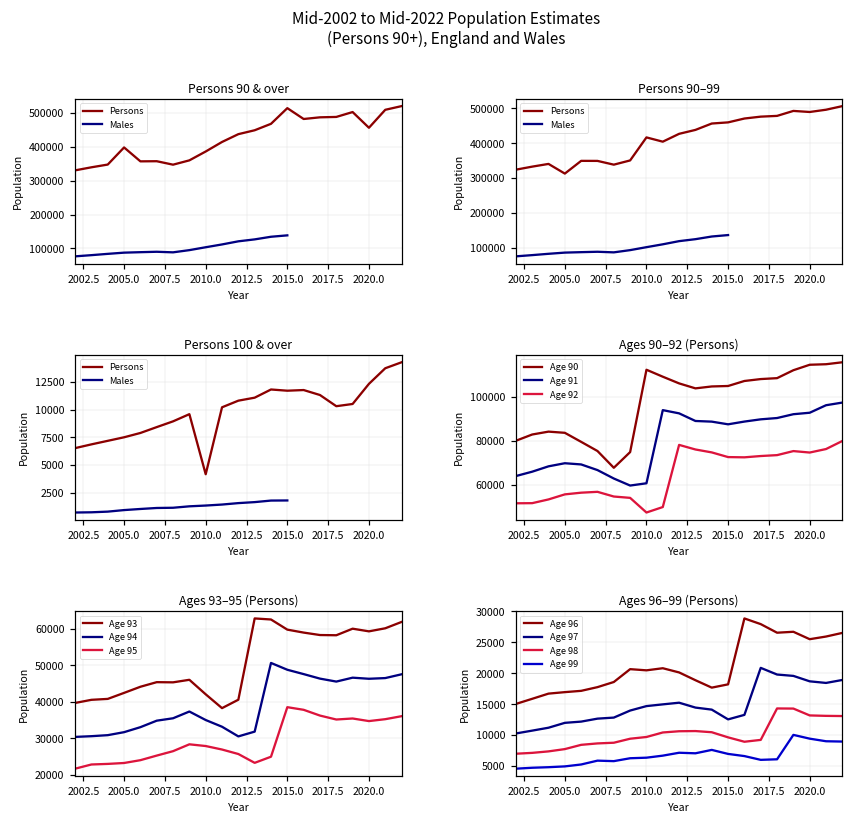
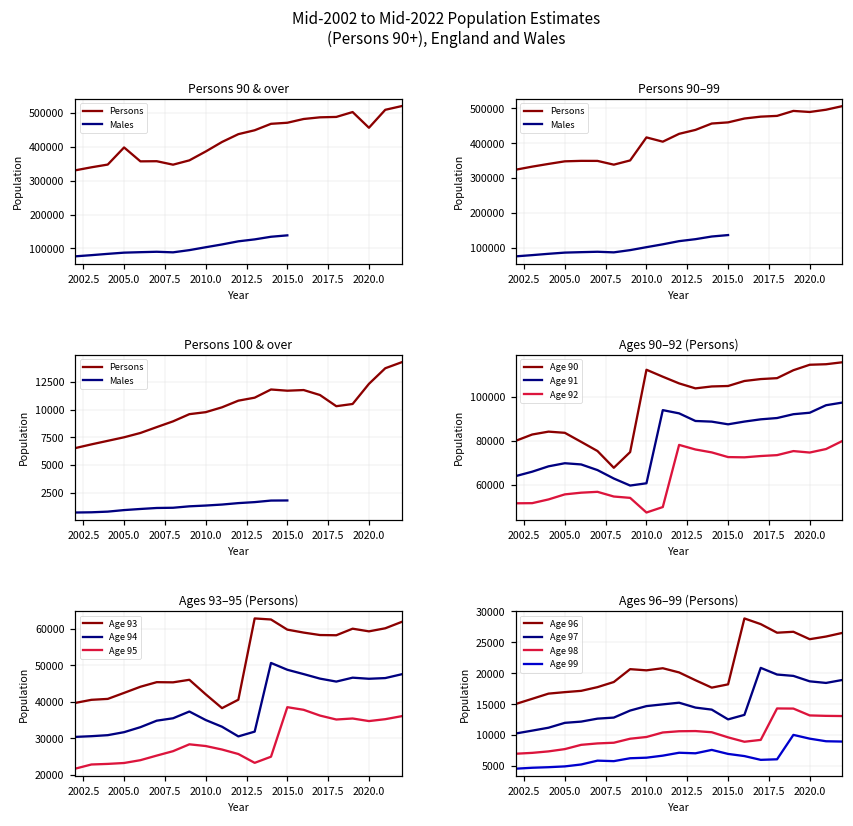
Persons 90 & over, Persons, 2015.0: 510000 -> 470000
Persons 90–99, Persons, 2005.0: 310000 -> 350000
Persons 100 & over, Persons, 2010.0: 4200 -> 9800
